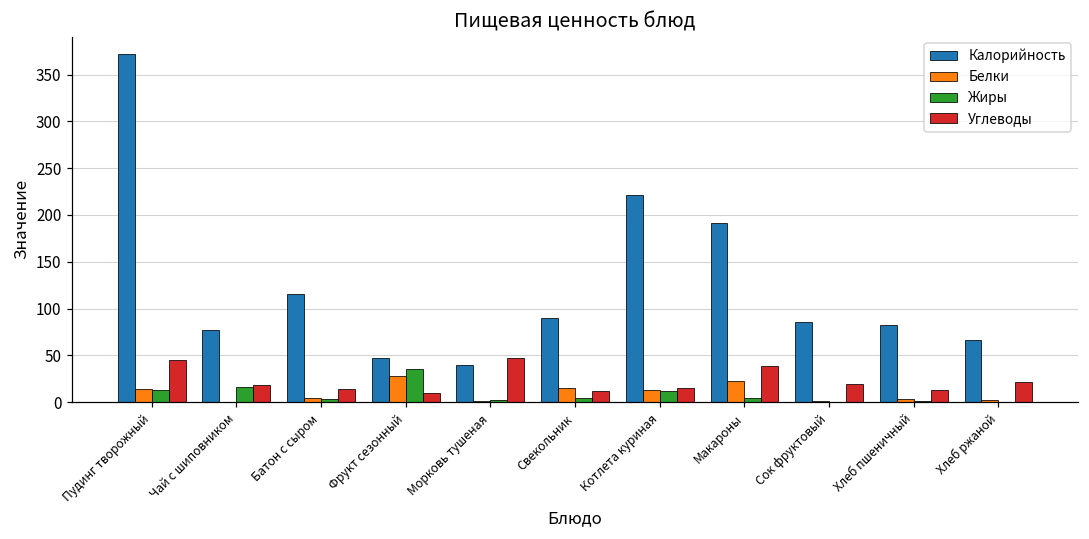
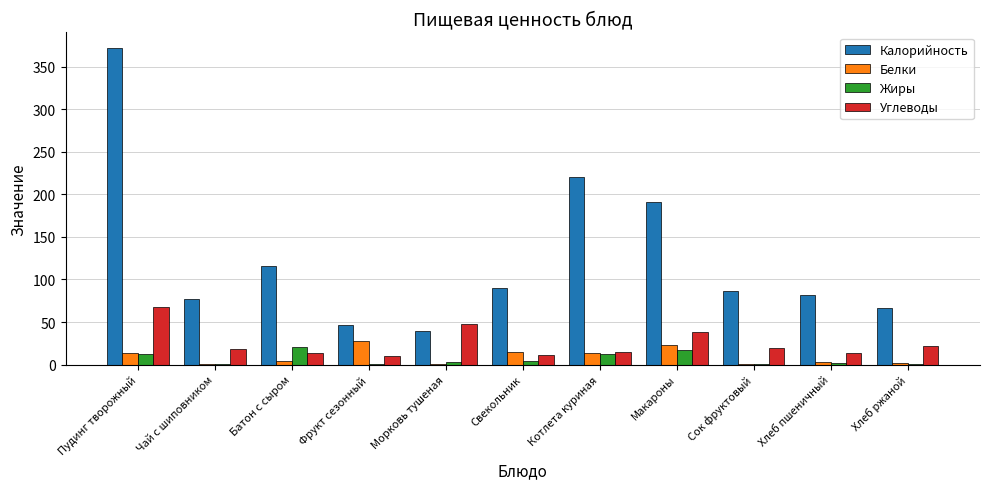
Углеводы, Пудинг творожный: 40 -> 70
Жиры, Чай с шиповником: 20 -> 0
Жиры, Батон с сыром: 0 -> 20
Жиры, Фрукт сезонный: 40 -> 0
Жиры, Макароны: 0 -> 20
